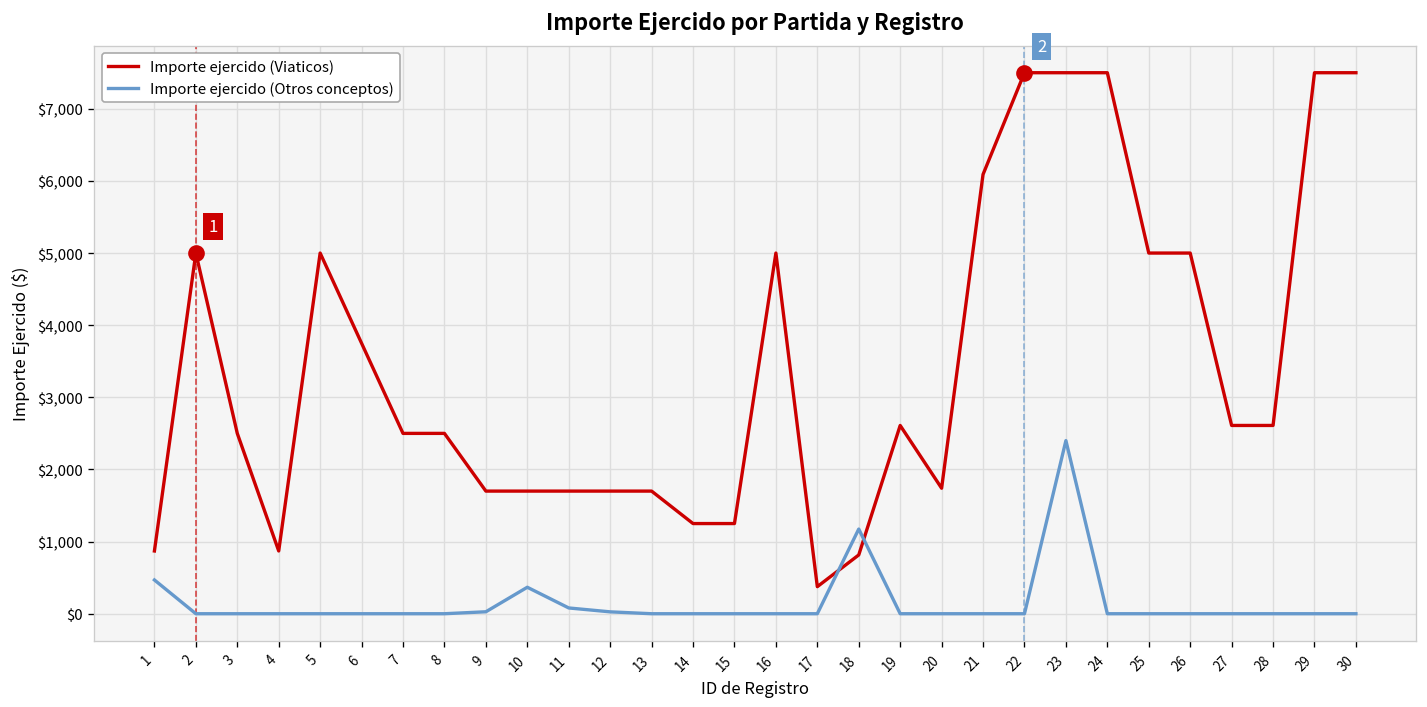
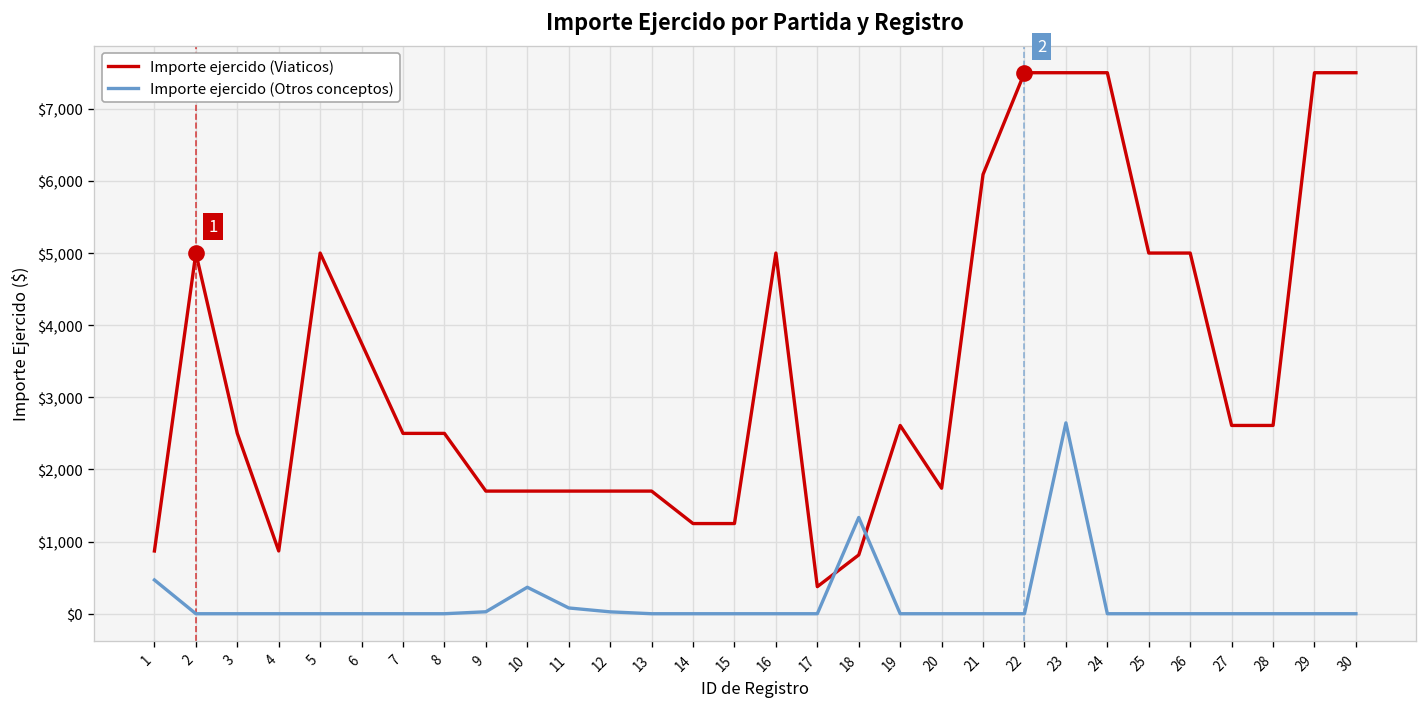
Importe ejercido (Otros conceptos), 18: $1,200 -> $1,300
Importe ejercido (Otros conceptos), 23: $2,400 -> $2,600
